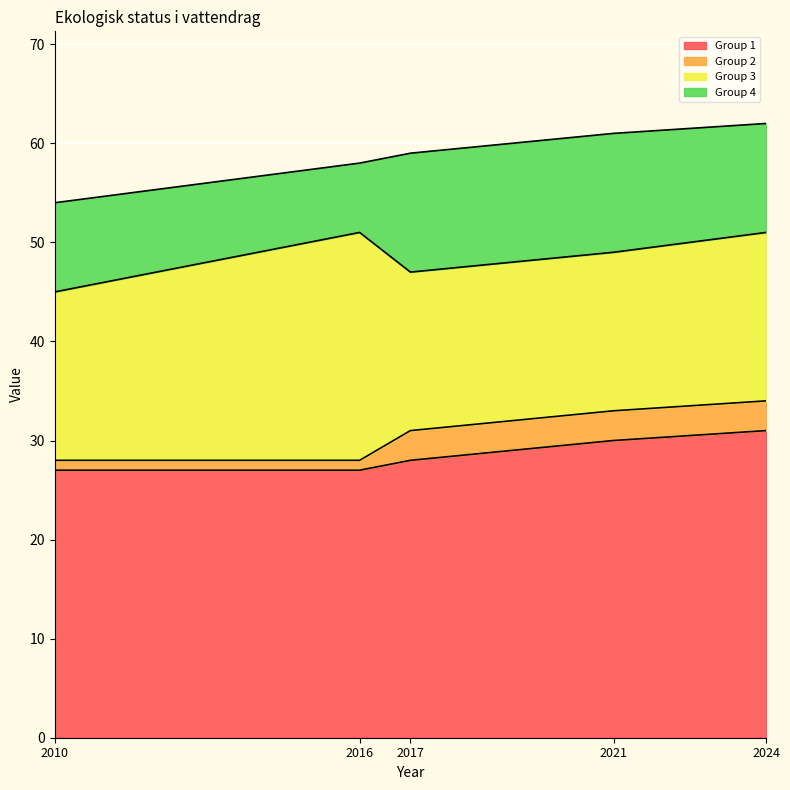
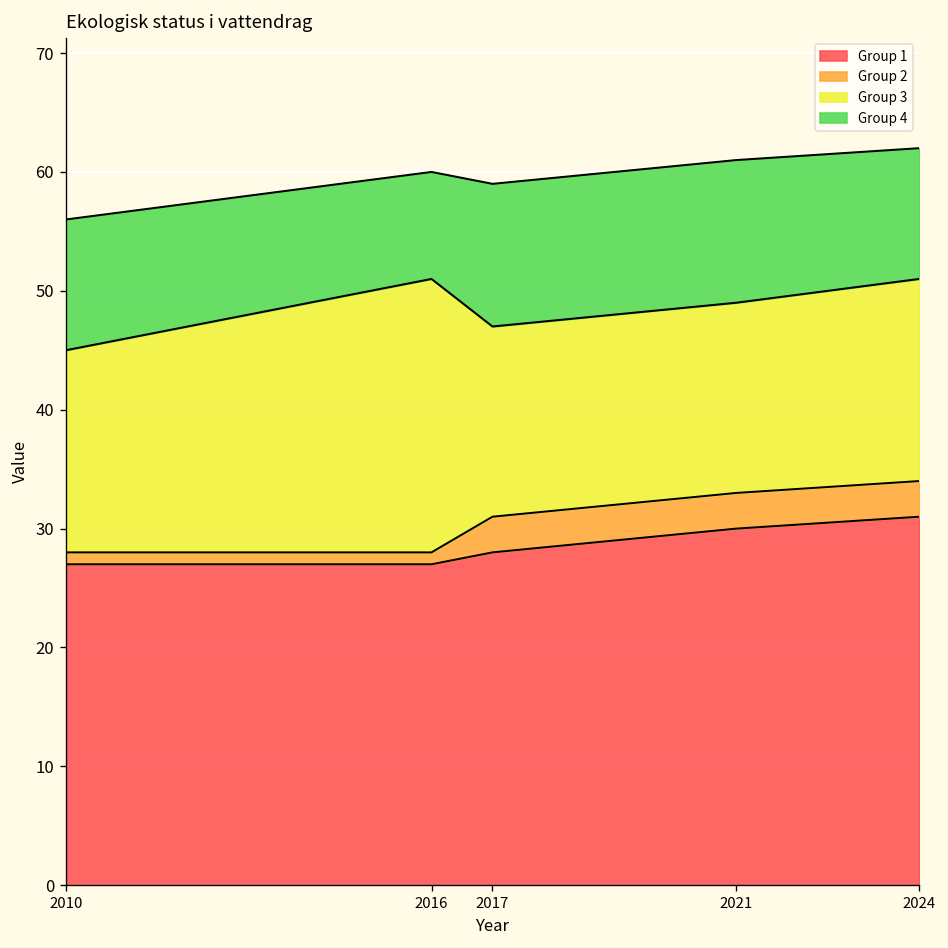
Group 4, 2010: 9 -> 11
Group 4, 2016: 7 -> 9
